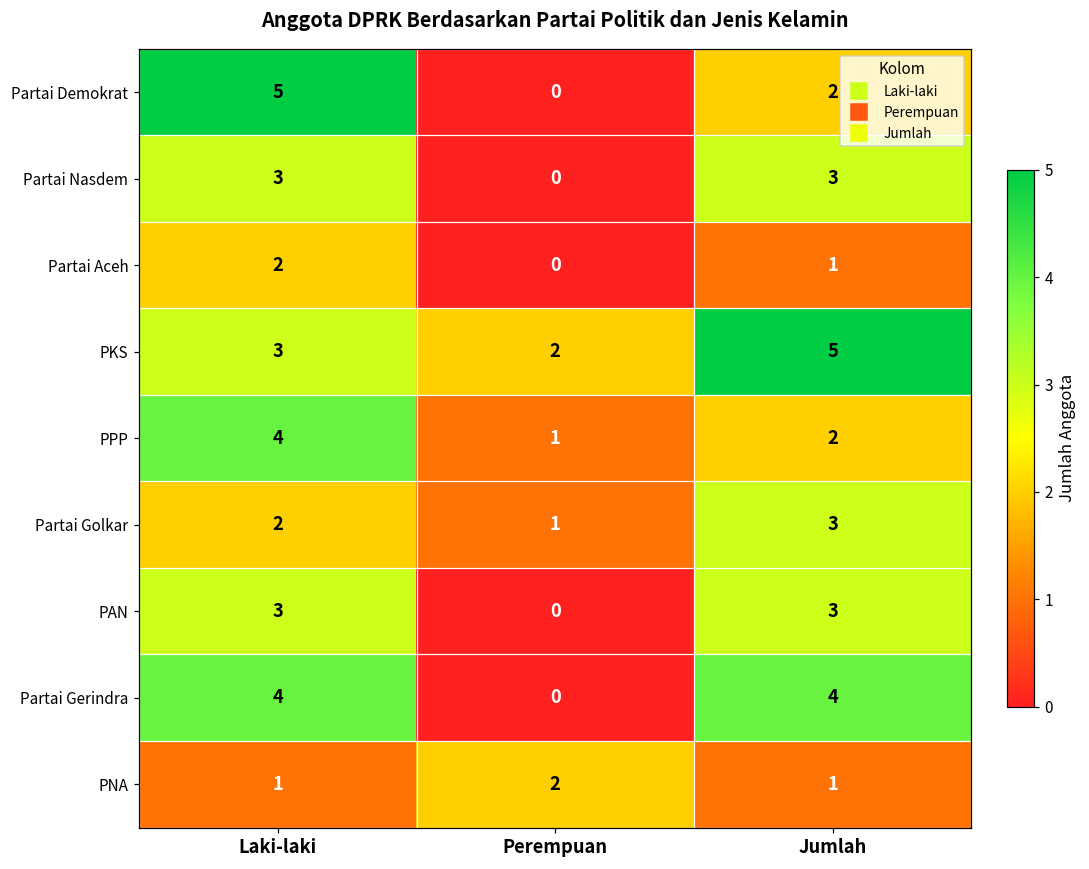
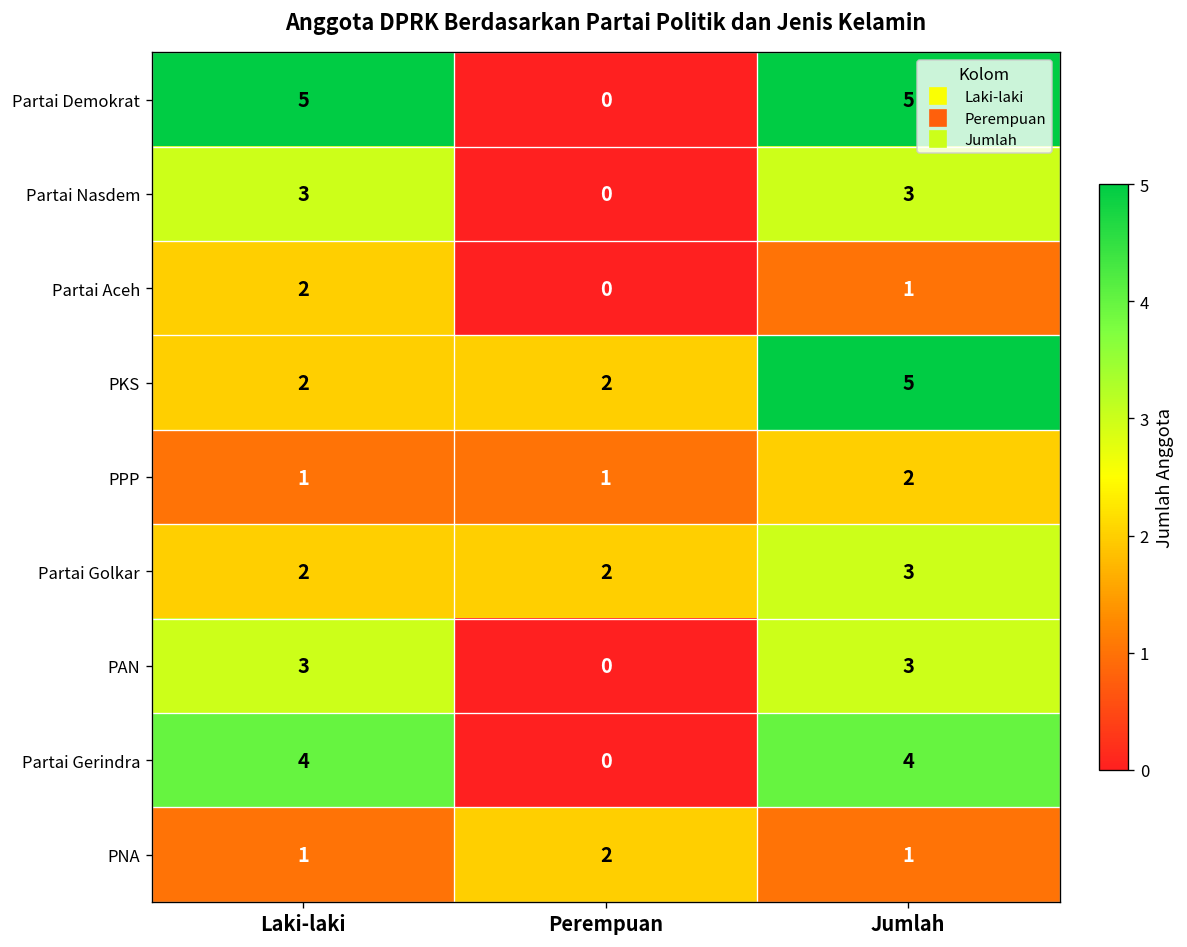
Partai Demokrat, Jumlah: 2 -> 5
PKS, Laki-laki: 3 -> 2
PPP, Laki-laki: 4 -> 1
Partai Golkar, Perempuan: 1 -> 2
